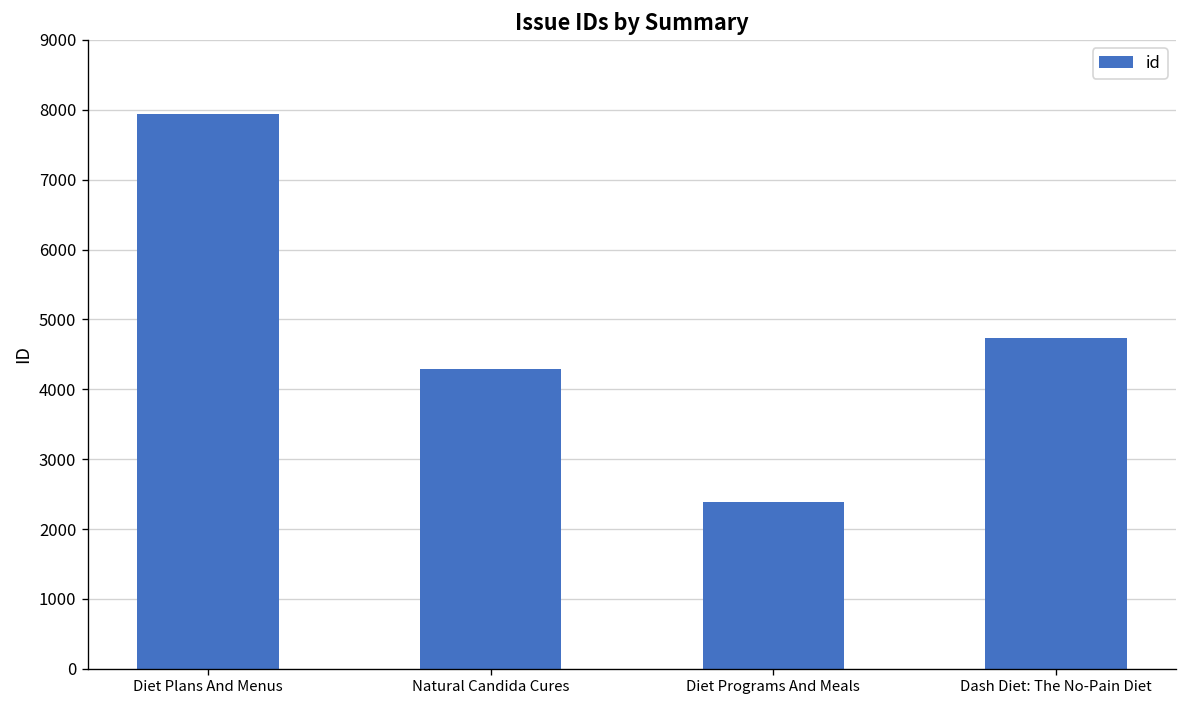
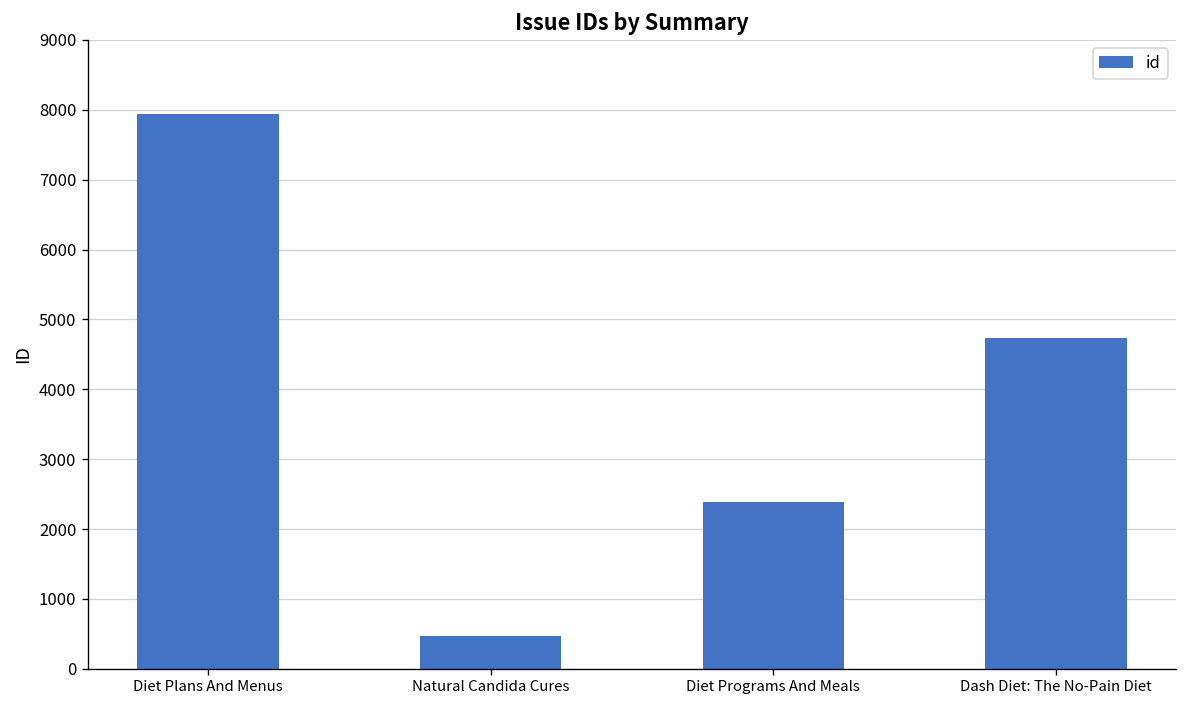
Natural Candida Cures: 4300 -> 500
